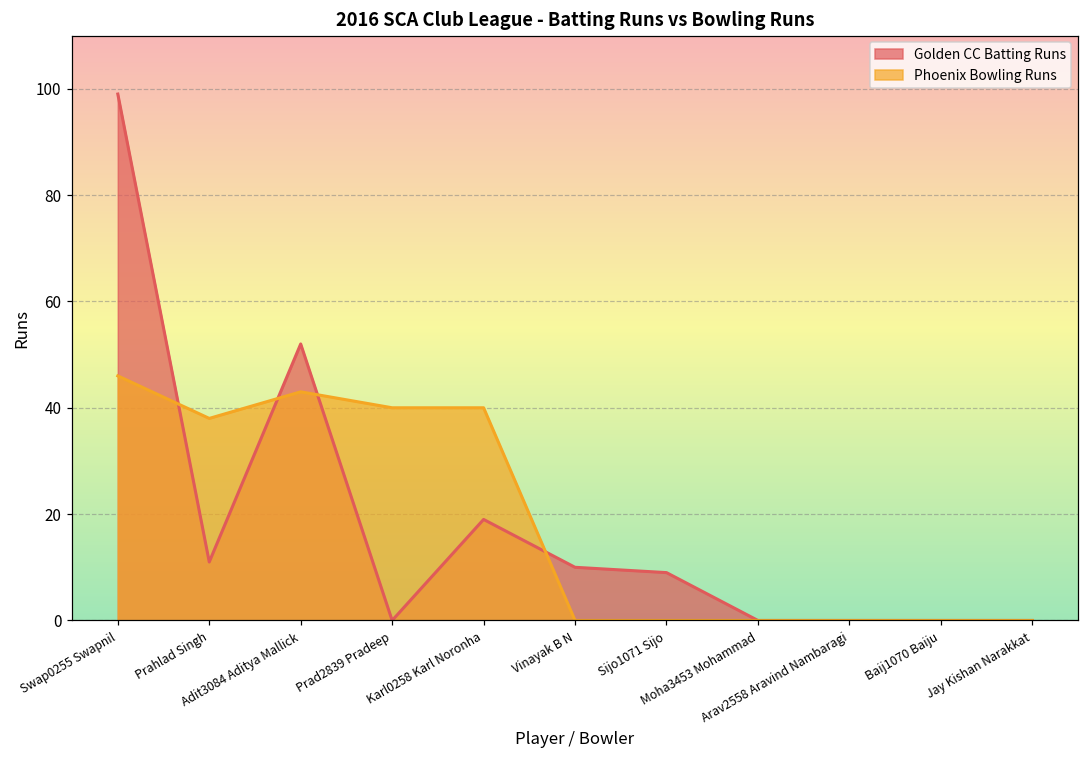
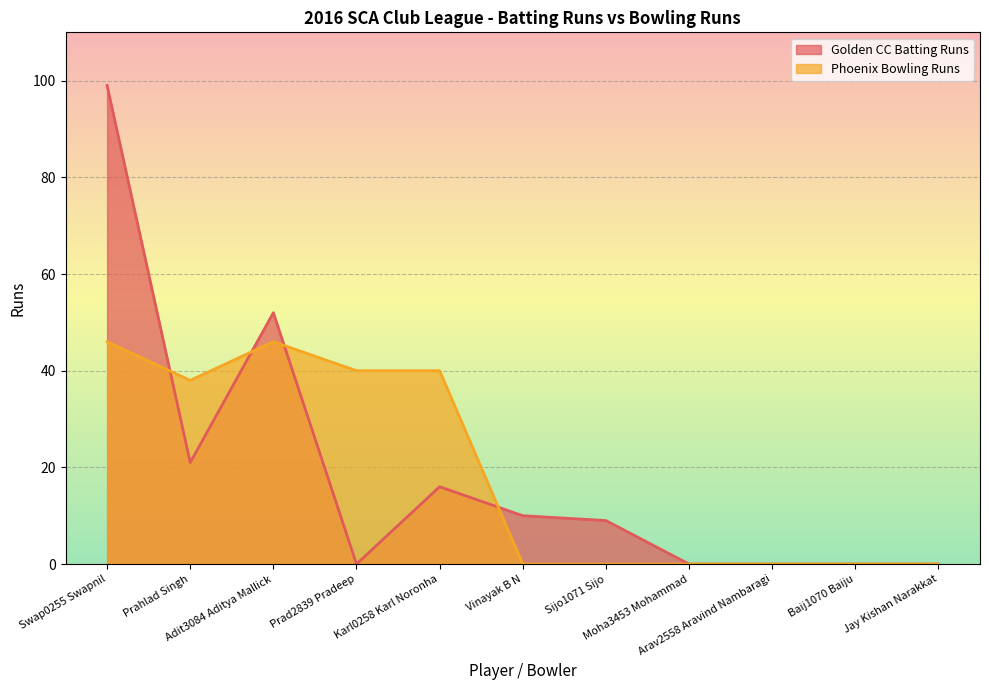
Golden CC Batting Runs, Prahlad Singh: 11 -> 21
Phoenix Bowling Runs, Adit3084 Aditya Mallick: 43 -> 46
Golden CC Batting Runs, Karl0258 Karl Noronha: 19 -> 16
